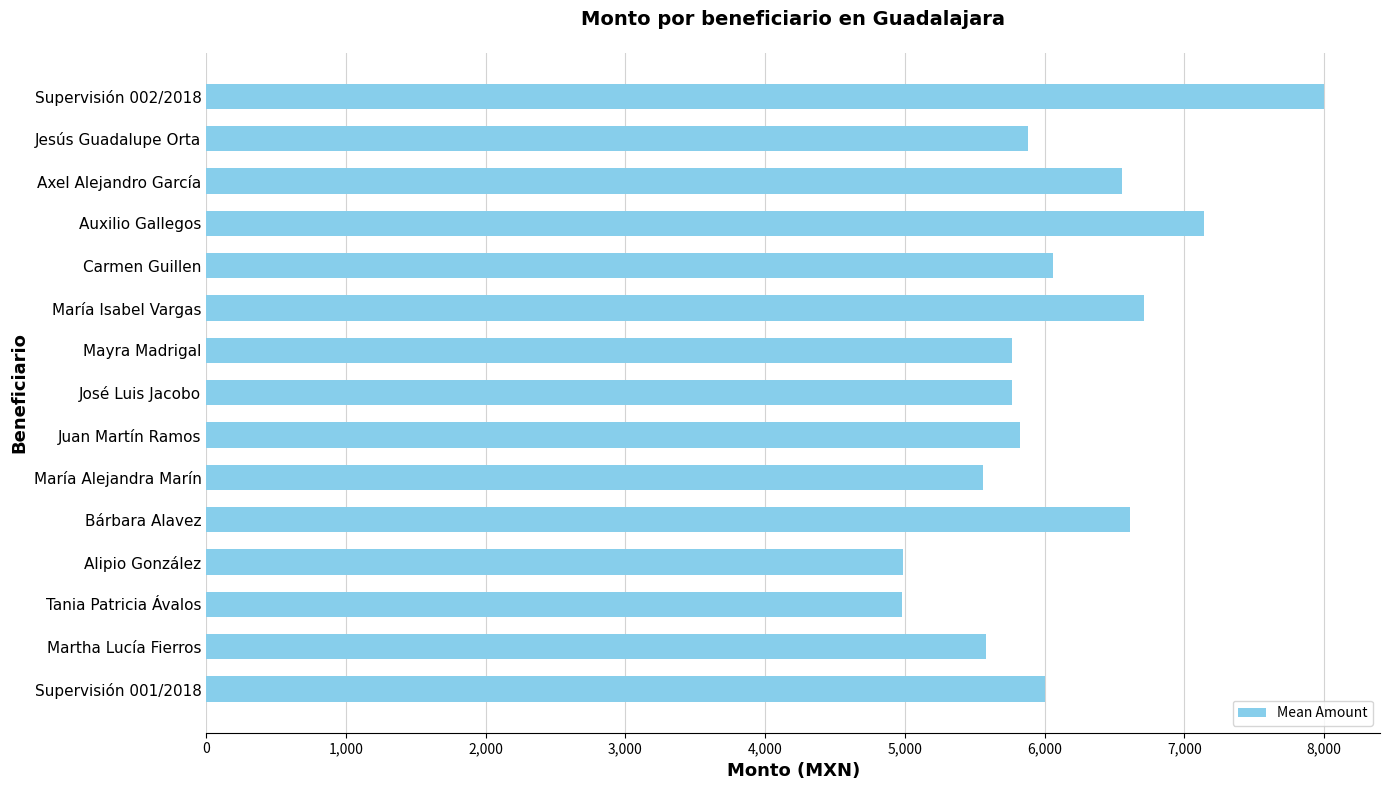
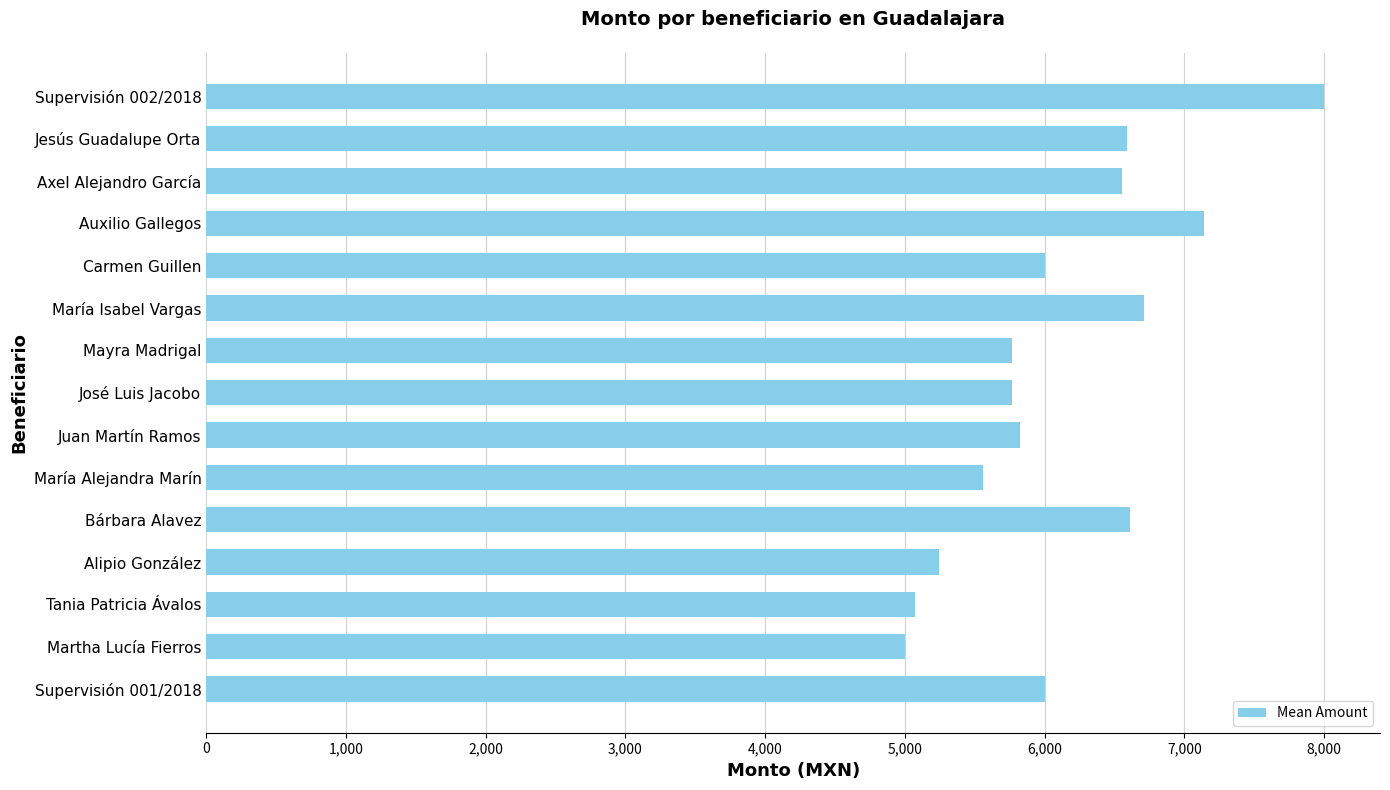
Jesús Guadalupe Orta: 5,880 -> 6,590
Carmen Guillen: 6,060 -> 6,000
Alipio González: 4,990 -> 5,240
Tania Patricia Ávalos: 4,980 -> 5,070
Martha Lucía Fierros: 5,580 -> 5,000
